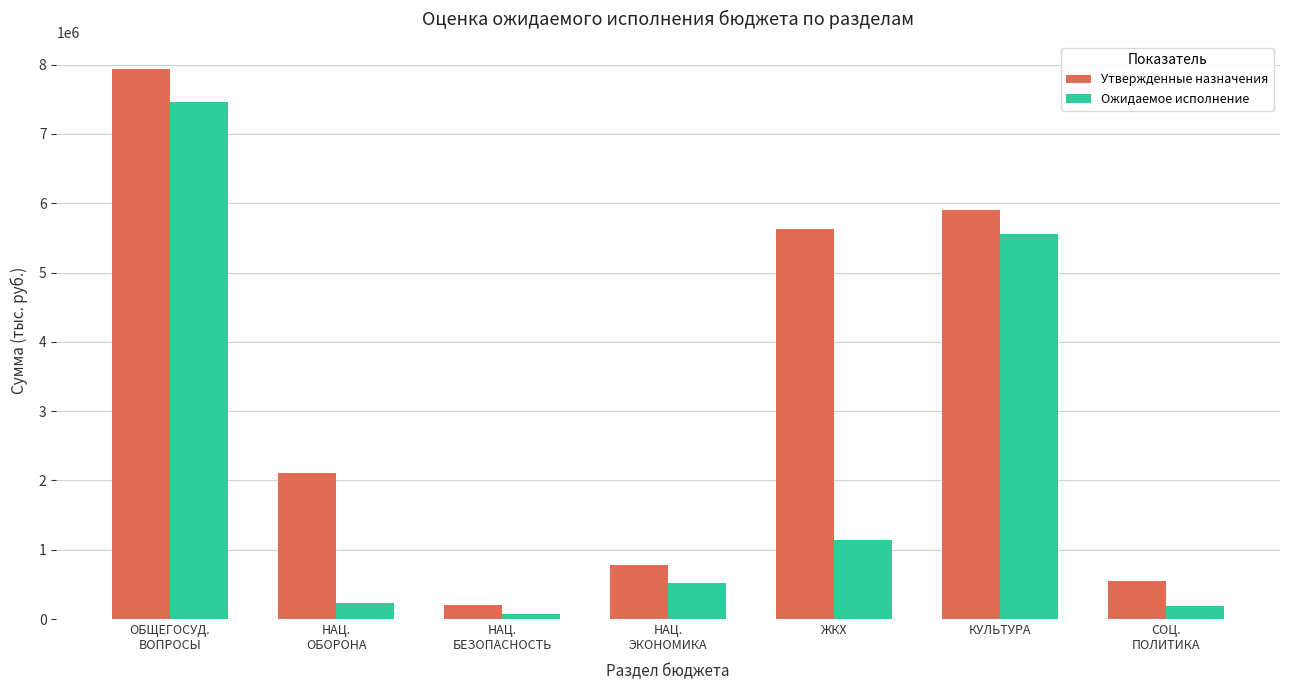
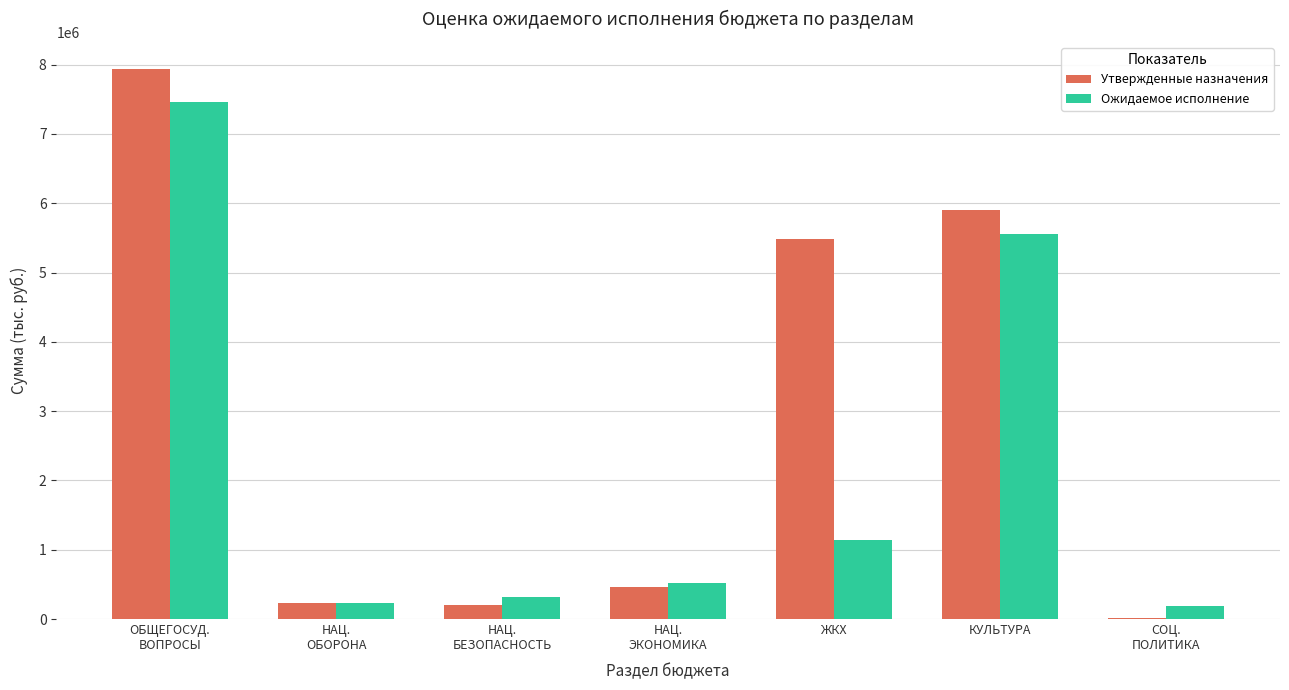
Утвержденные назначения, НАЦ. ОБОРОНА: 2100000 -> 200000
Ожидаемое исполнение, НАЦ. БЕЗОПАСНОСТЬ: 100000 -> 300000
Утвержденные назначения, НАЦ. ЭКОНОМИКА: 800000 -> 500000
Утвержденные назначения, ЖКХ: 5600000 -> 5500000
Утвержденные назначения, СОЦ. ПОЛИТИКА: 500000 -> 0
